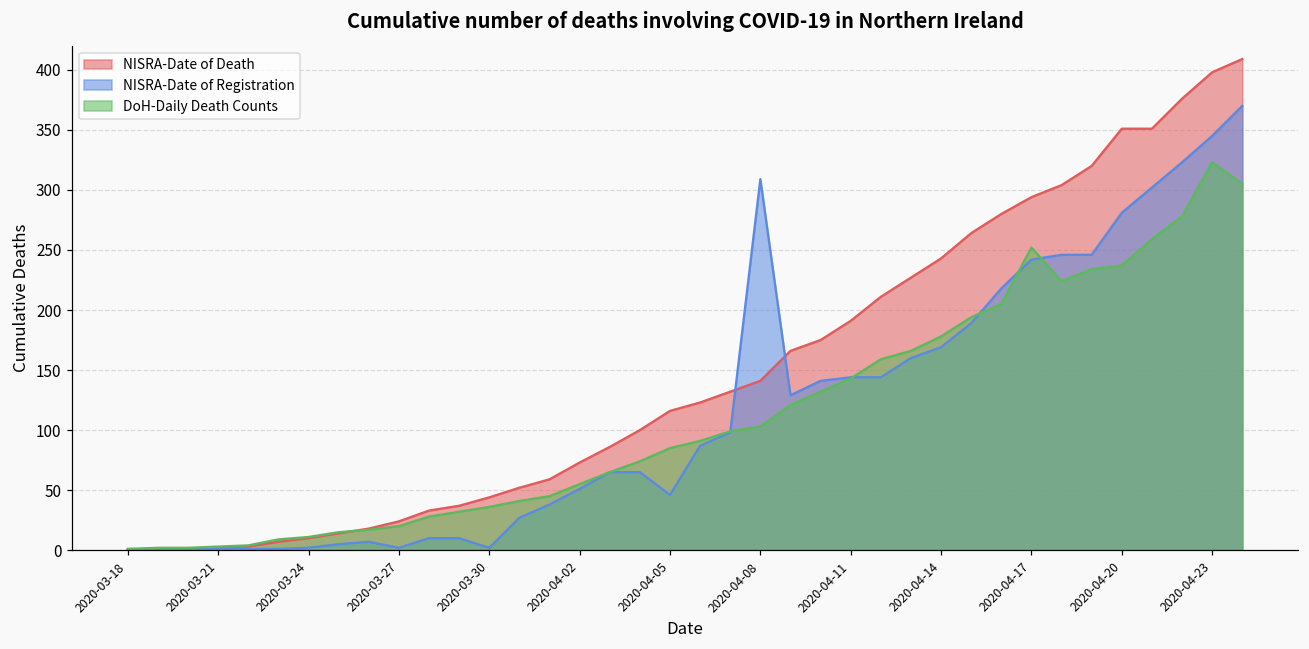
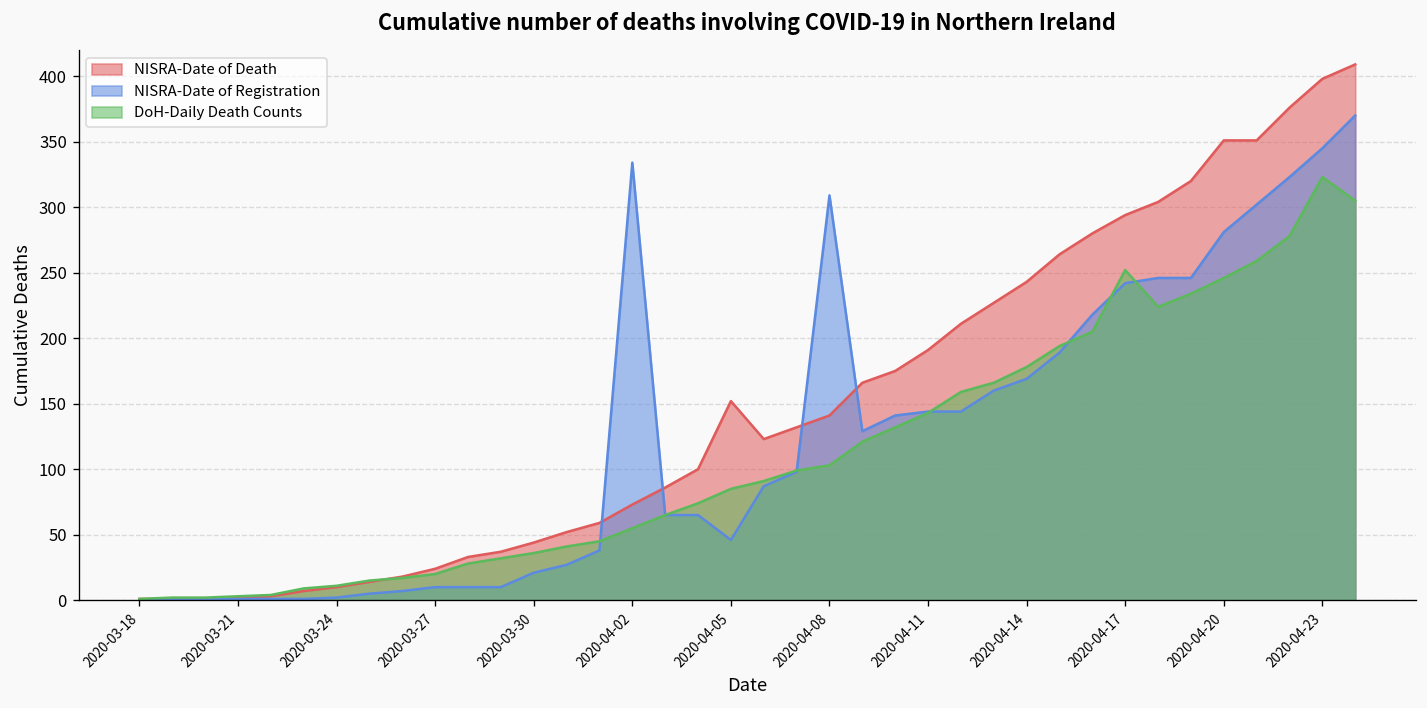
NISRA-Date of Registration, 2020-03-27: 2 -> 10
NISRA-Date of Registration, 2020-03-30: 2 -> 21
NISRA-Date of Registration, 2020-04-02: 51 -> 334
NISRA-Date of Death, 2020-04-05: 116 -> 152
DoH-Daily Death Counts, 2020-04-20: 237 -> 246
